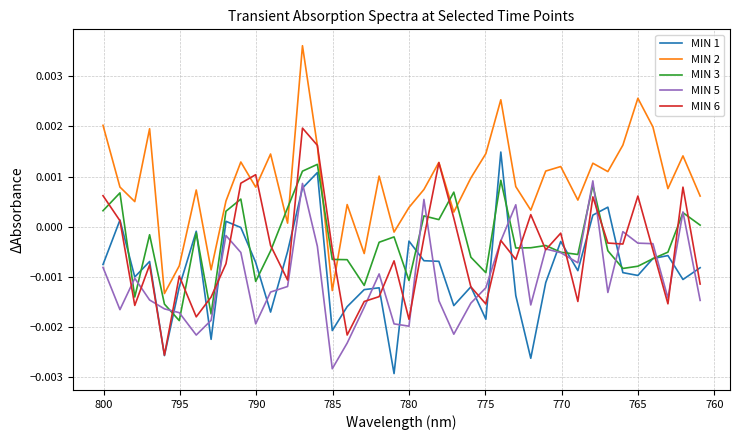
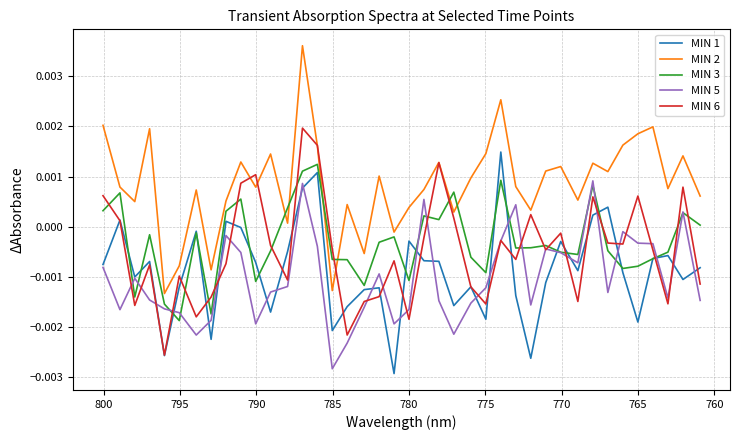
MIN 5, 780: -0.0020 -> -0.0017
MIN 1, 765: -0.0010 -> -0.0019
MIN 2, 765: 0.0026 -> 0.0019
